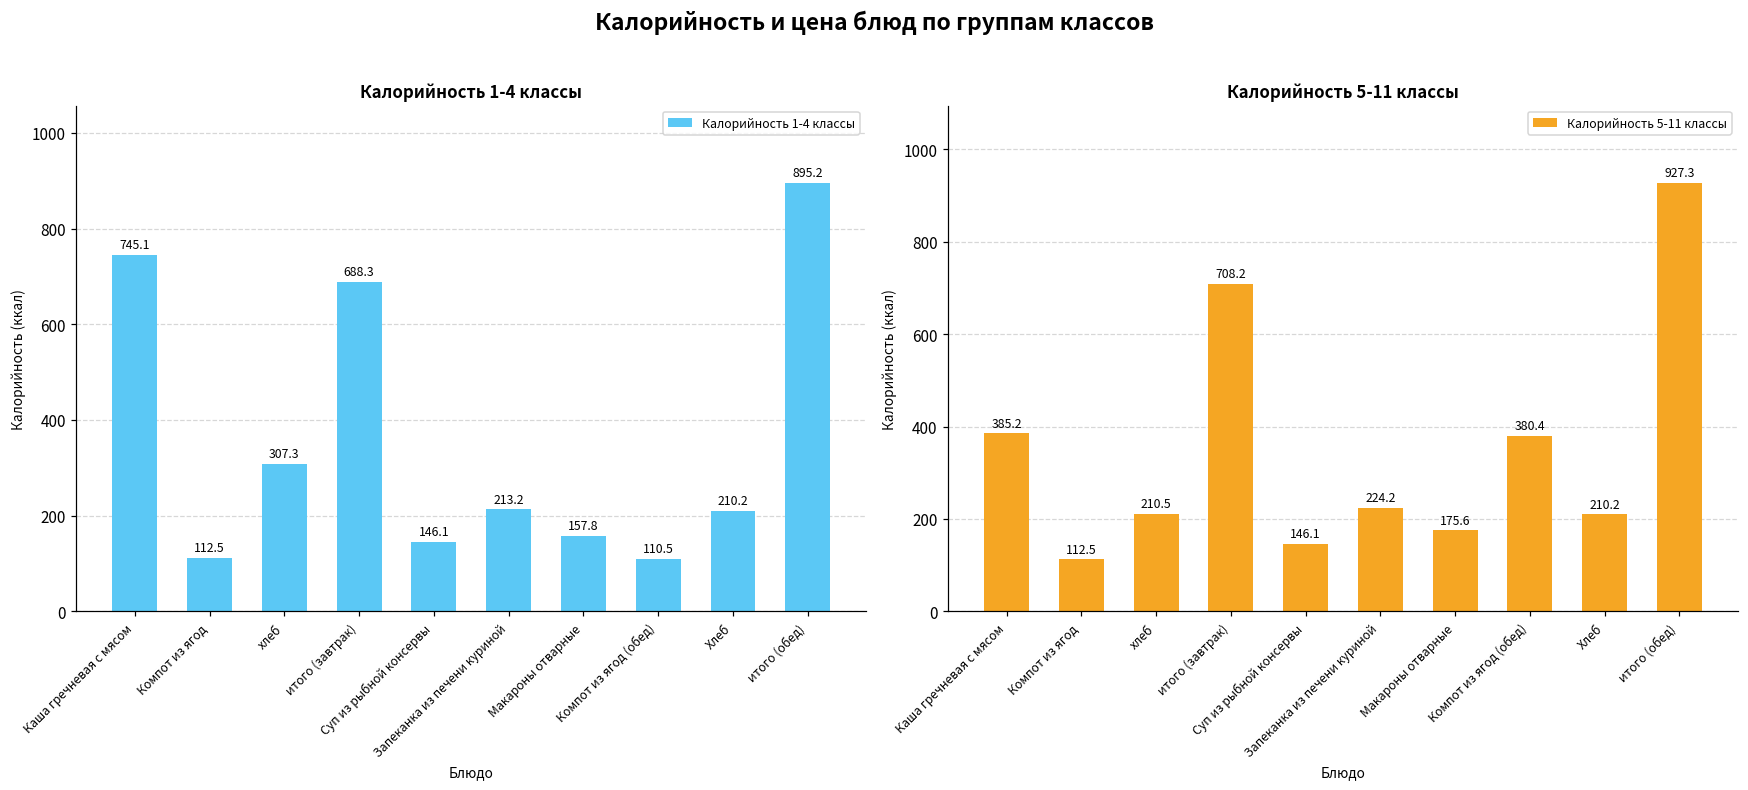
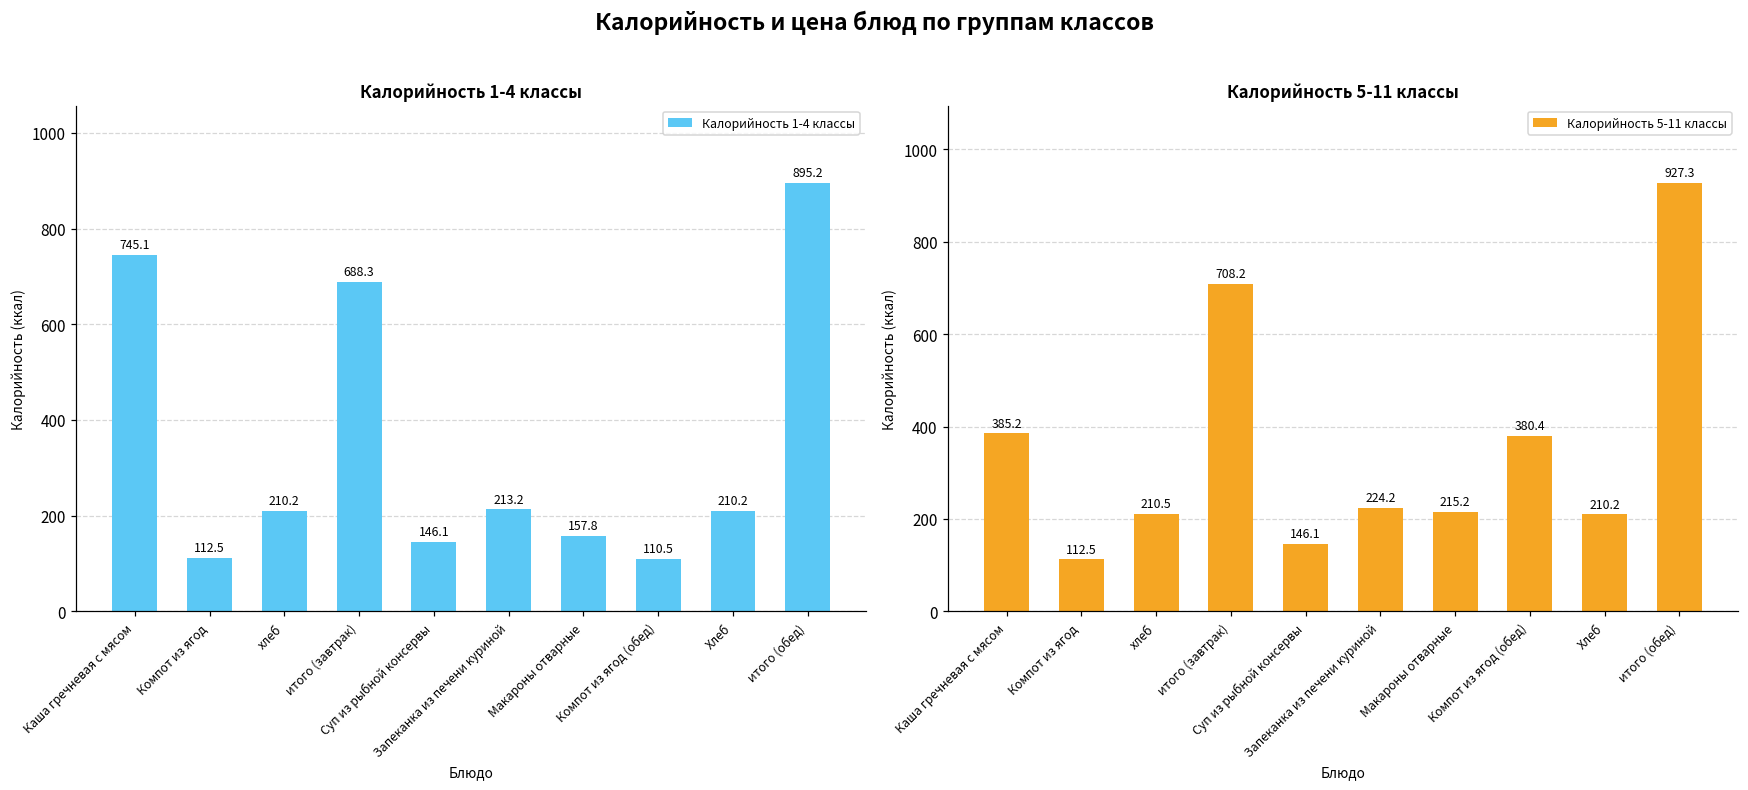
Калорийность 1-4 классы, хлеб: 307.3 -> 210.2
Калорийность 5-11 классы, Макароны отварные: 175.6 -> 215.2
